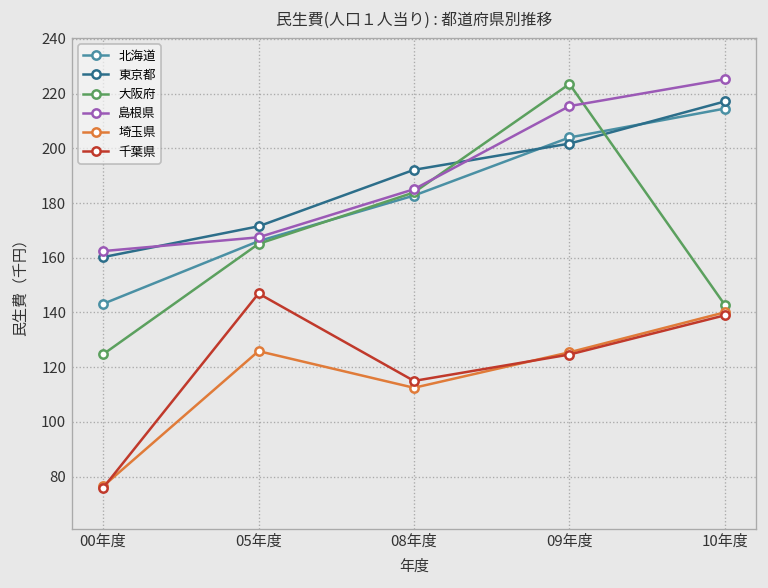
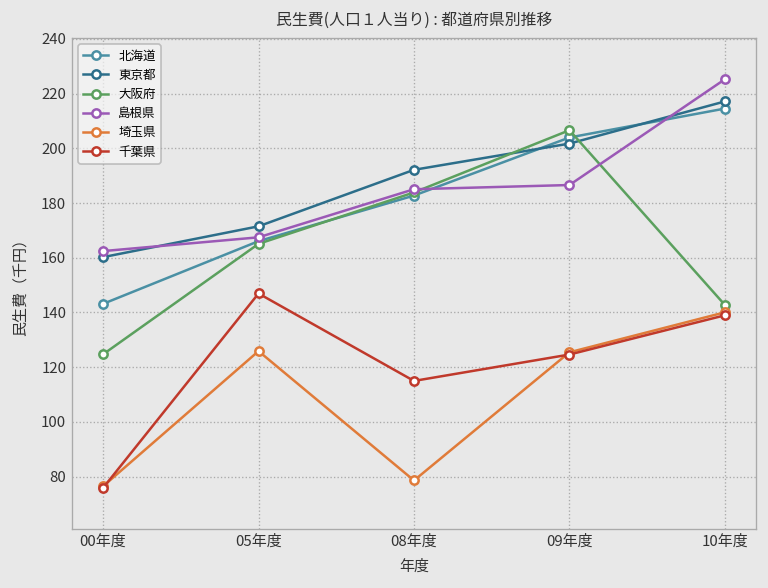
埼玉県, 08年度: 112 -> 79
大阪府, 09年度: 224 -> 207
島根県, 09年度: 215 -> 187
